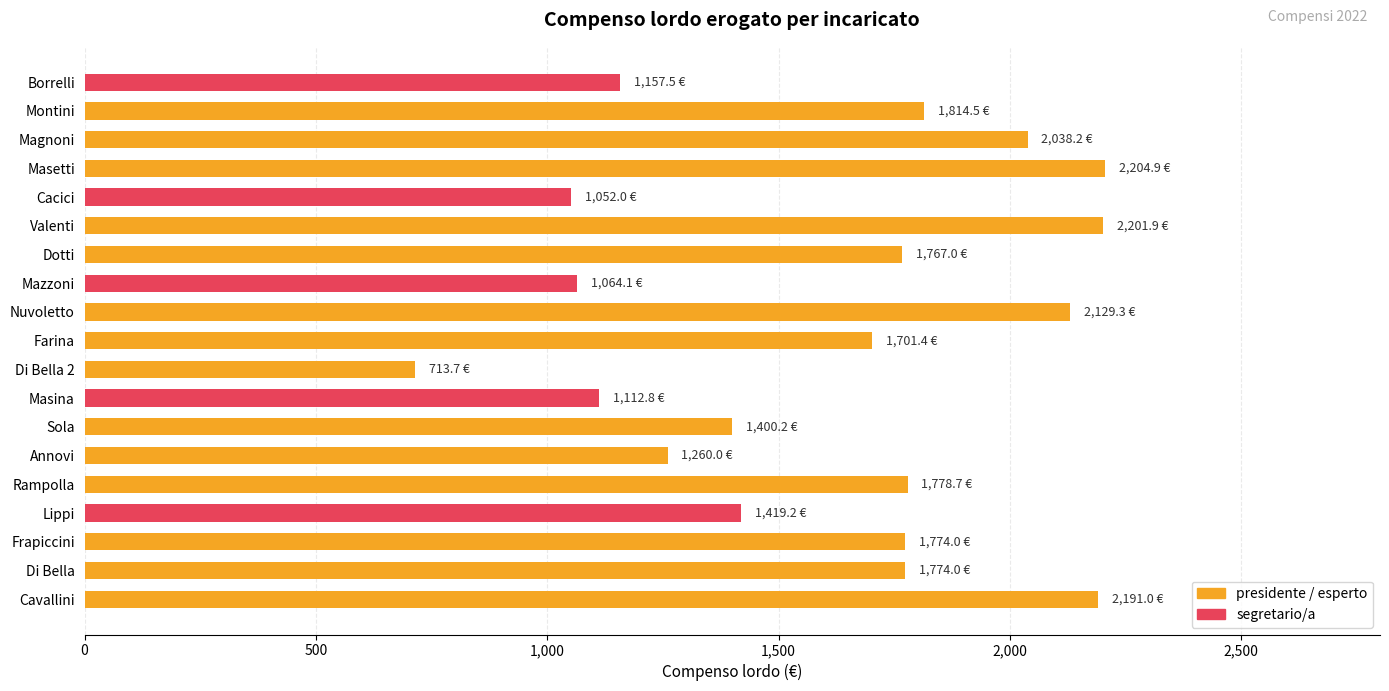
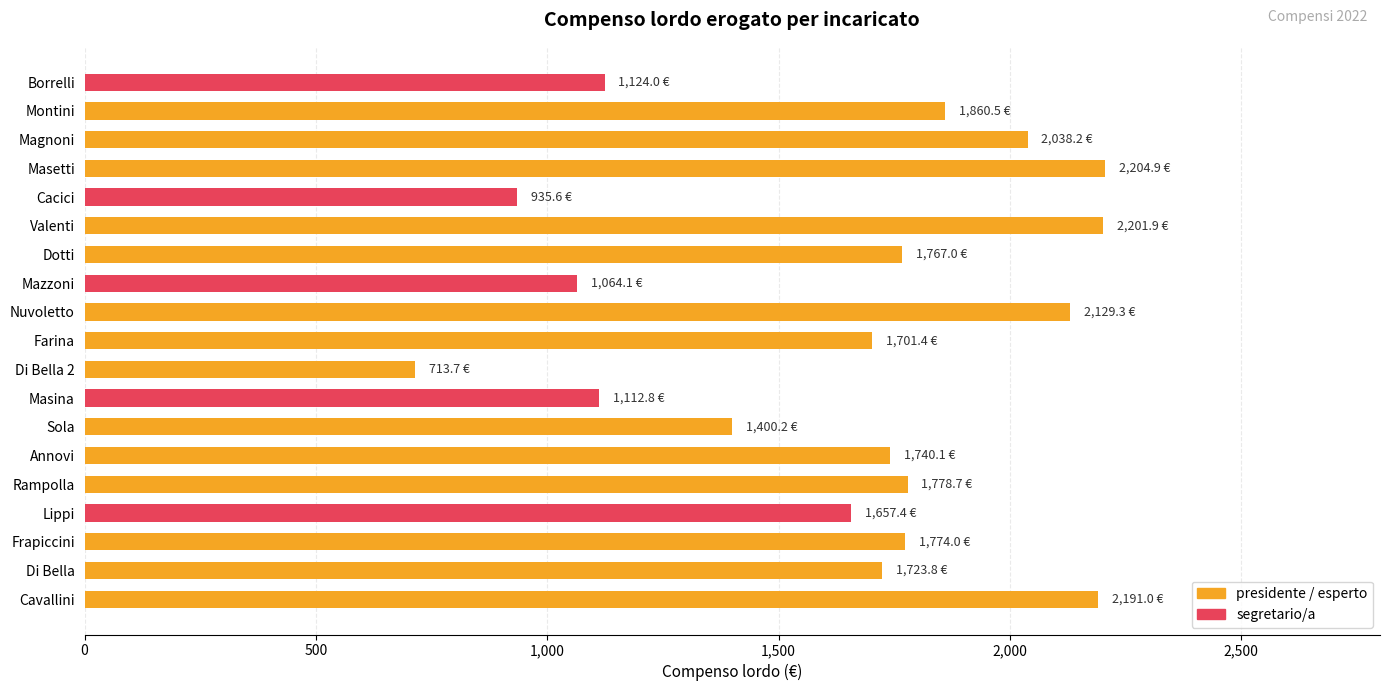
Borrelli: 1,157.5 -> 1,124.0
Montini: 1,814.5 -> 1,860.5
Cacici: 1,052.0 -> 935.6
Annovi: 1,260.0 -> 1,740.1
Lippi: 1,419.2 -> 1,657.4
Di Bella: 1,774.0 -> 1,723.8
